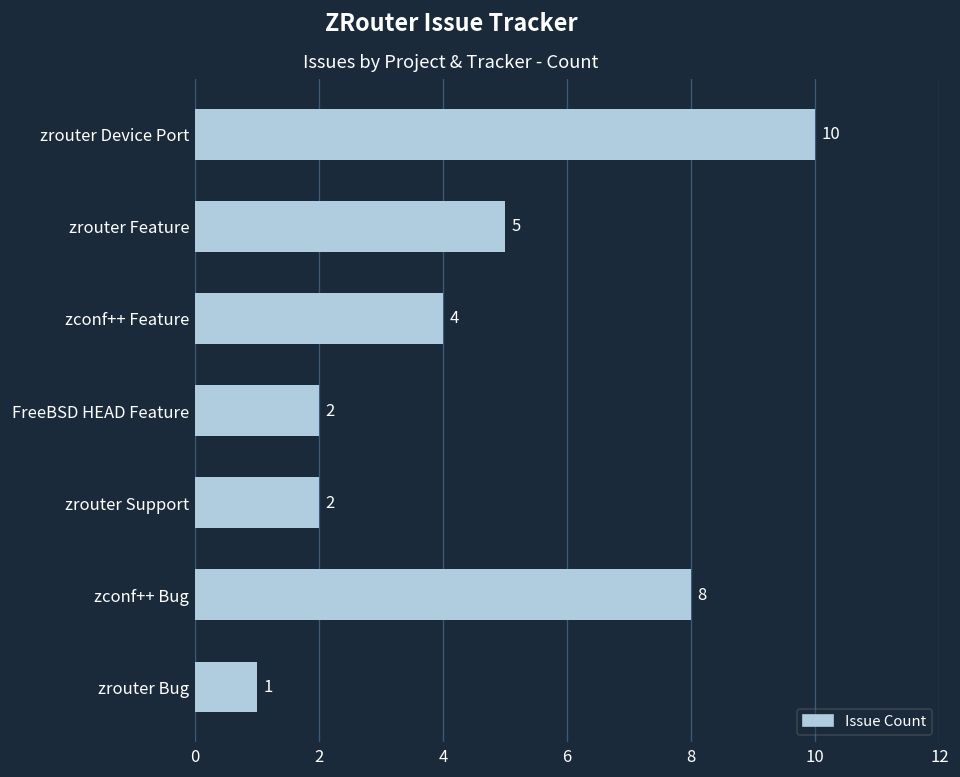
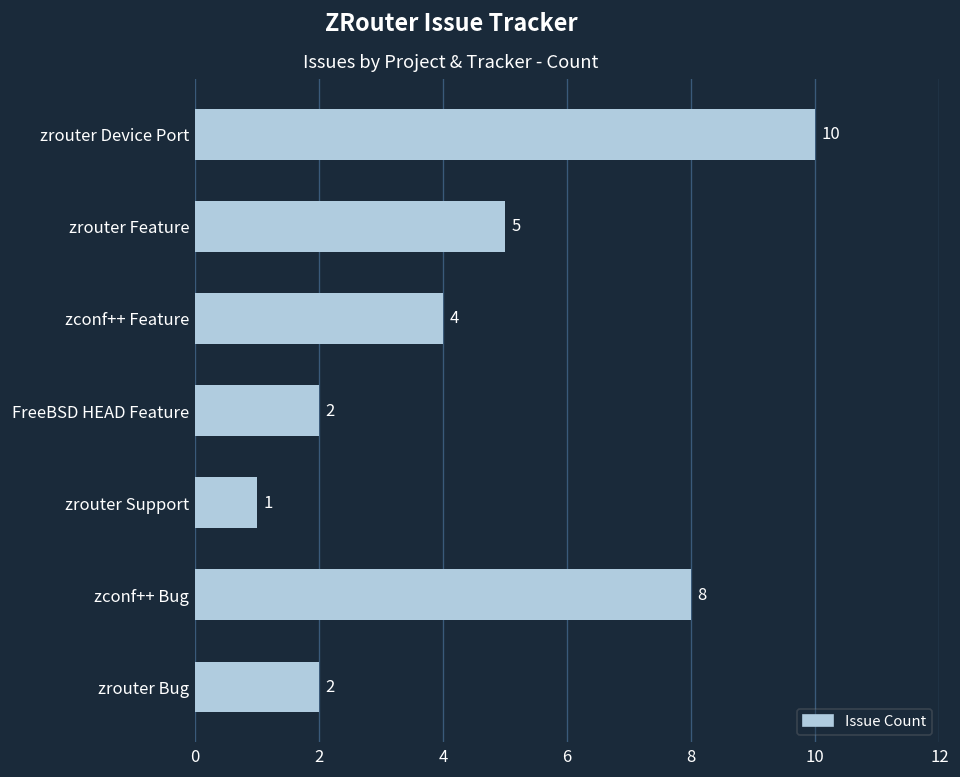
zrouter Support: 2 -> 1
zrouter Bug: 1 -> 2
